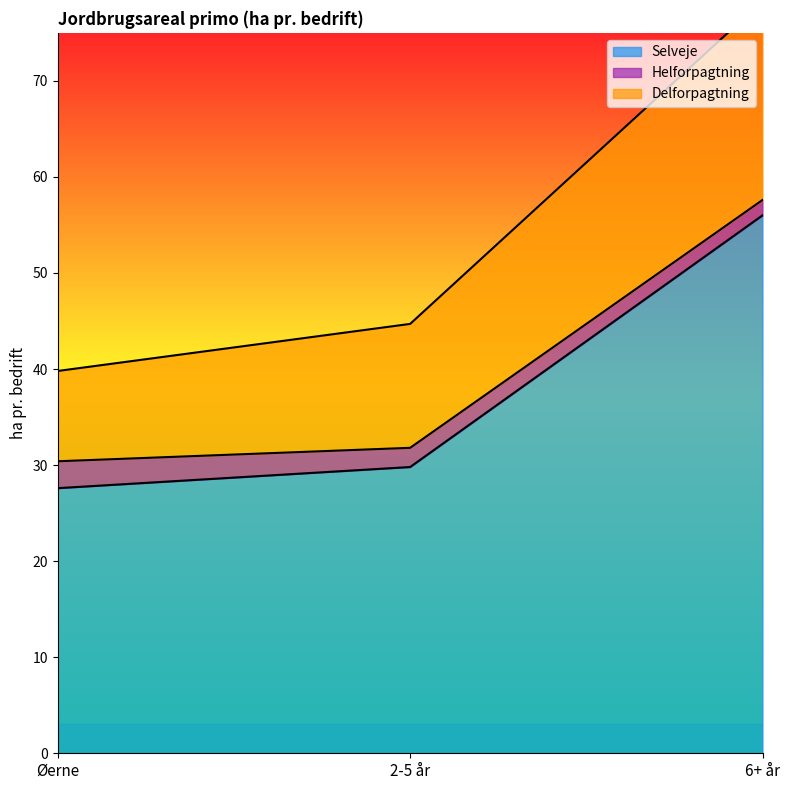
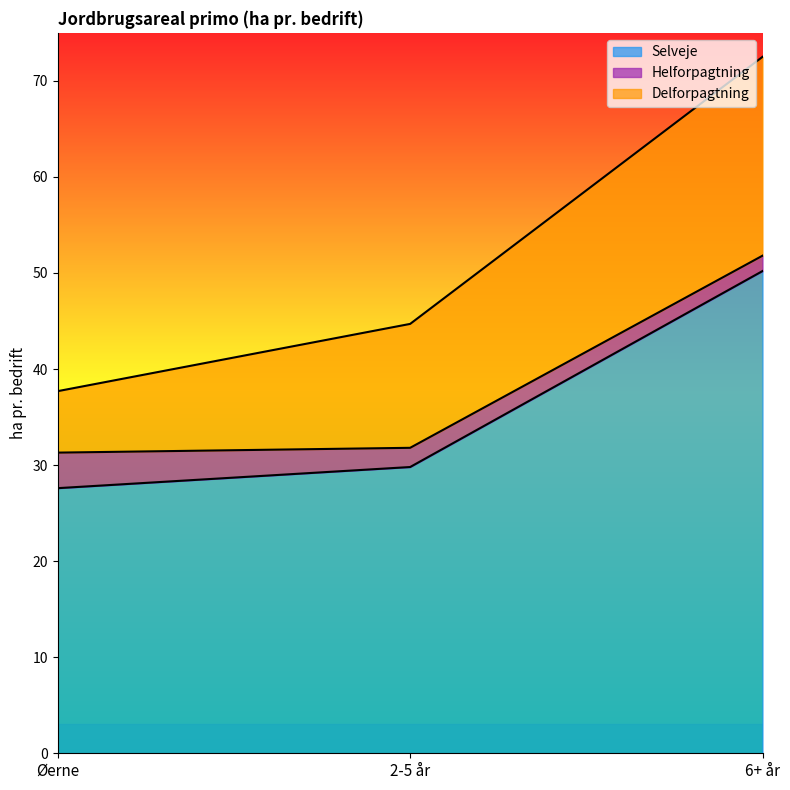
Helforpagtning, Øerne: 3 -> 4
Delforpagtning, Øerne: 9 -> 6
Selveje, 6+ år: 56 -> 50
